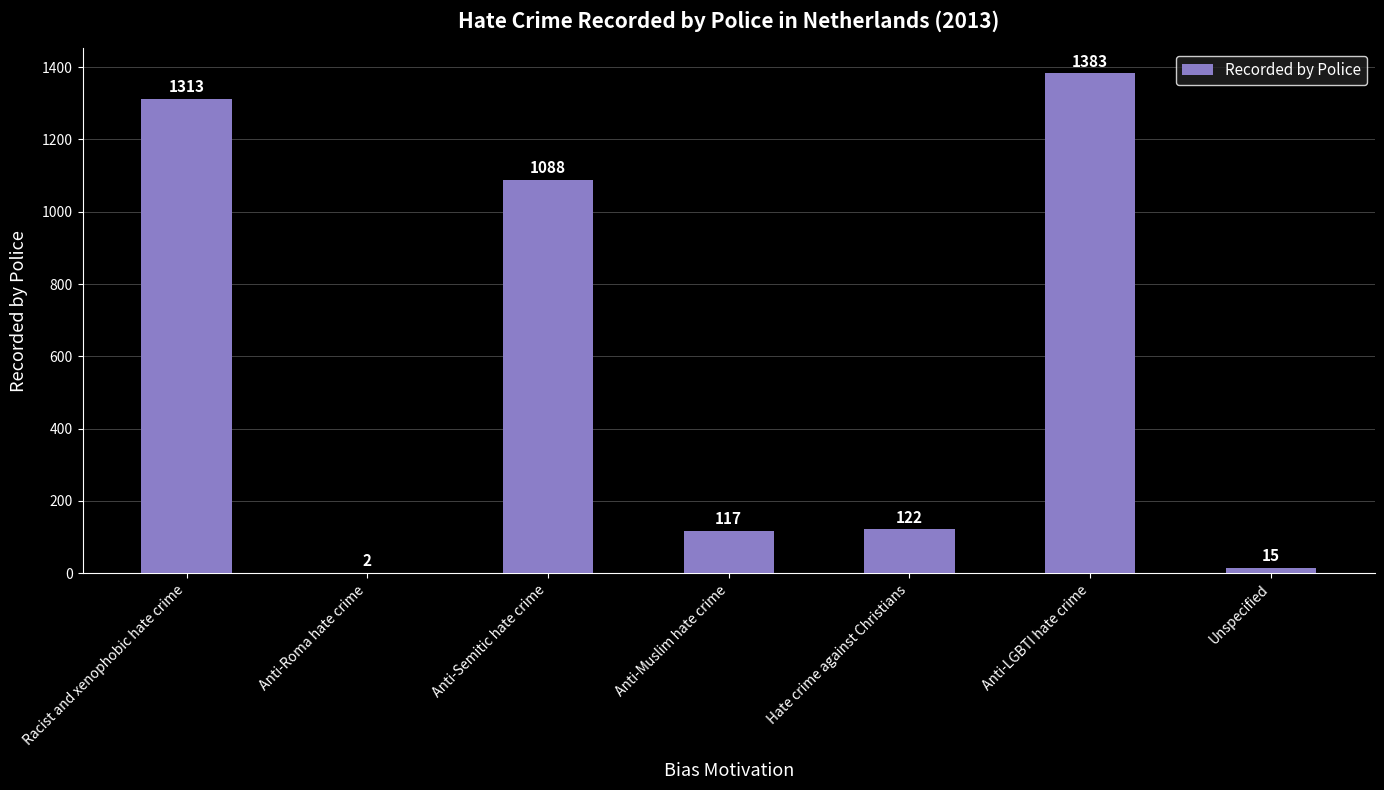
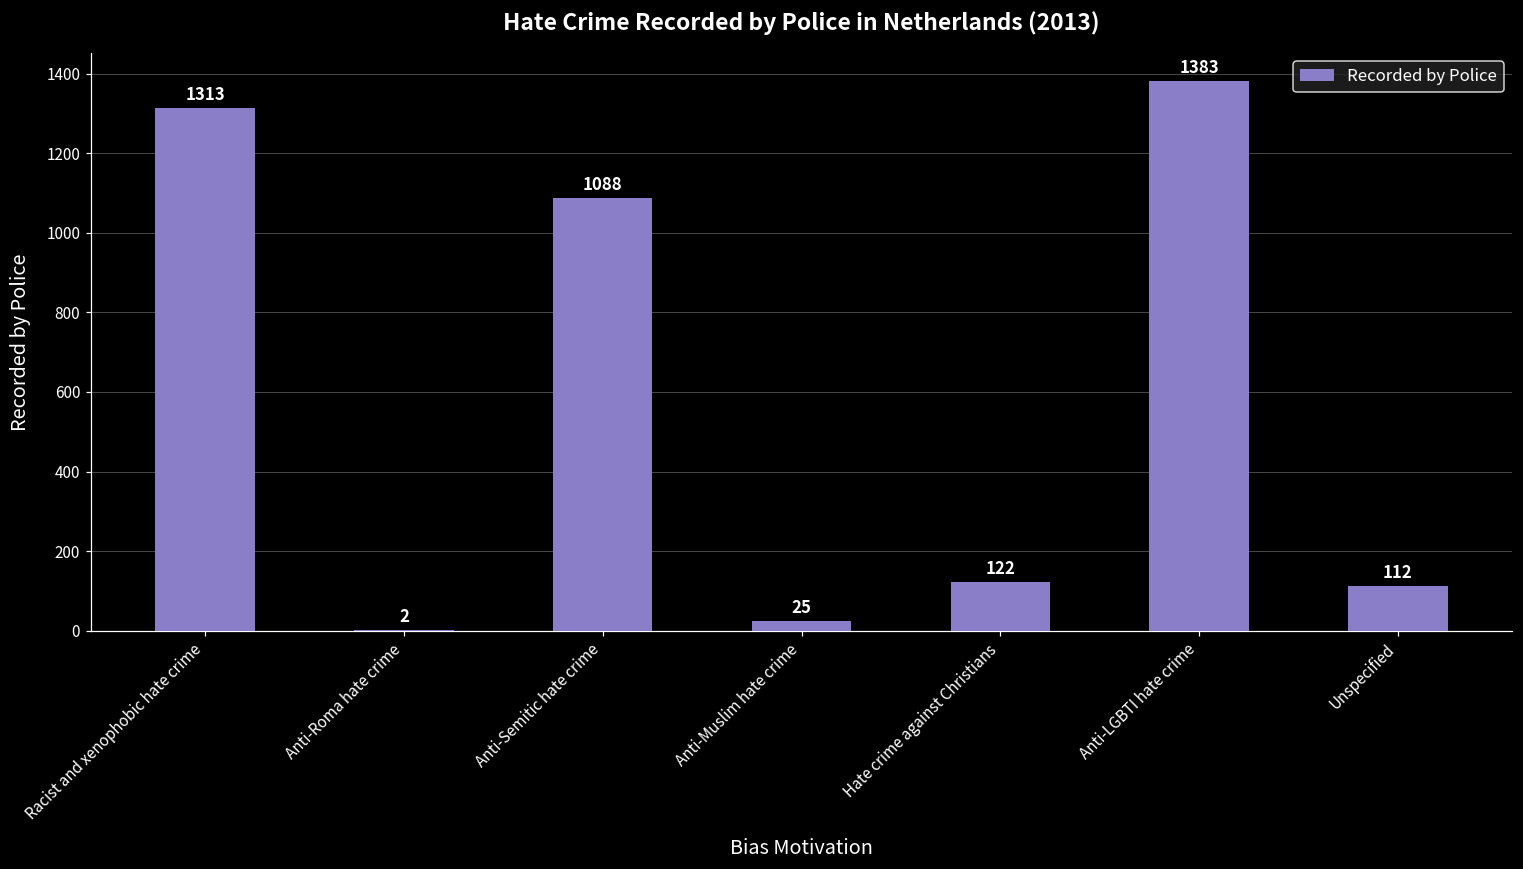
Anti-Muslim hate crime: 117 -> 25
Unspecified: 15 -> 112
